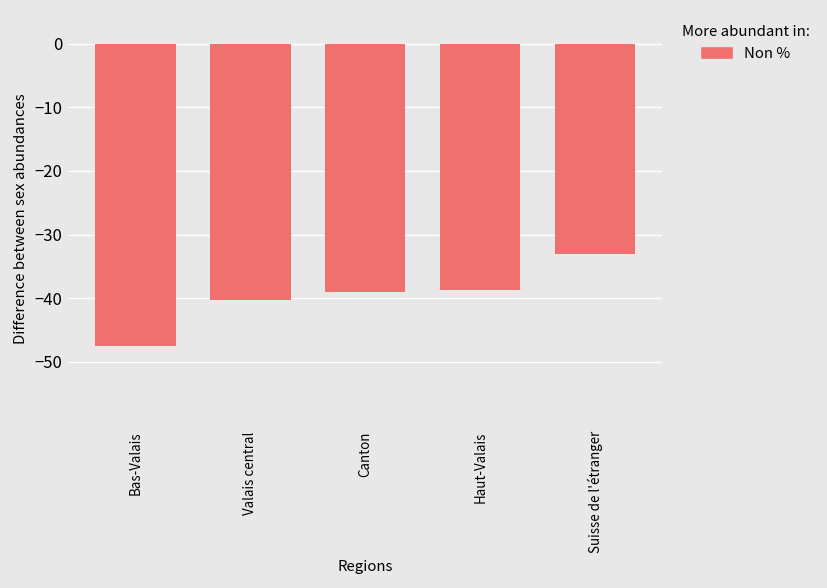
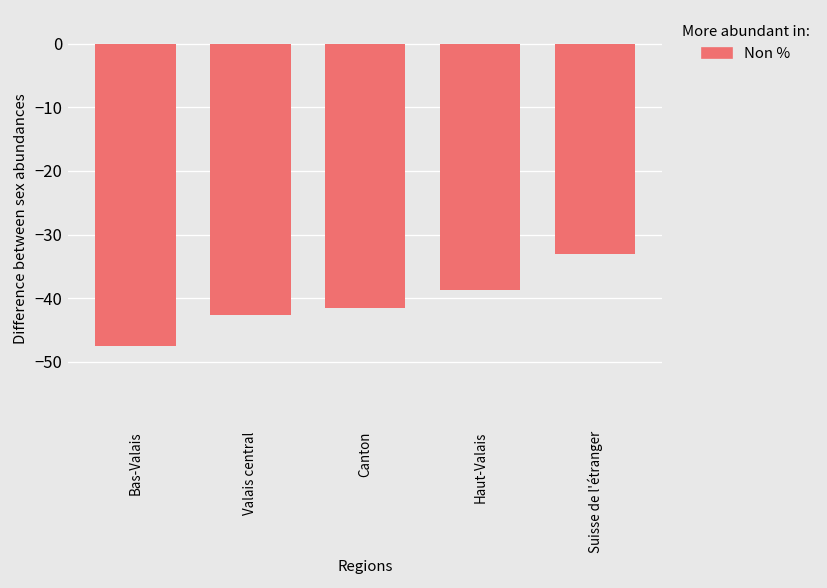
Valais central: -40 -> -43
Canton: -39 -> -42
